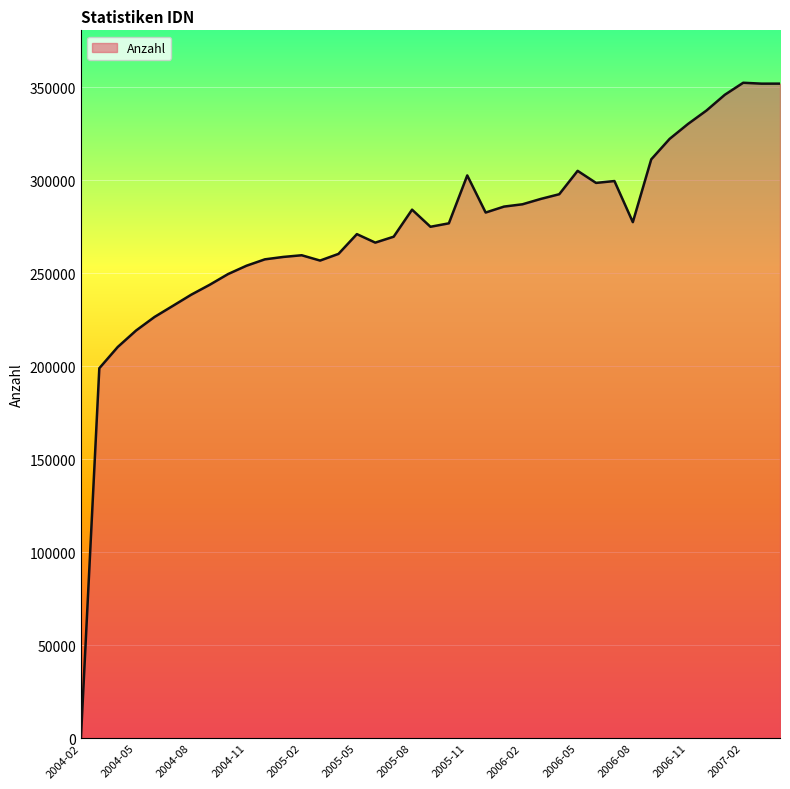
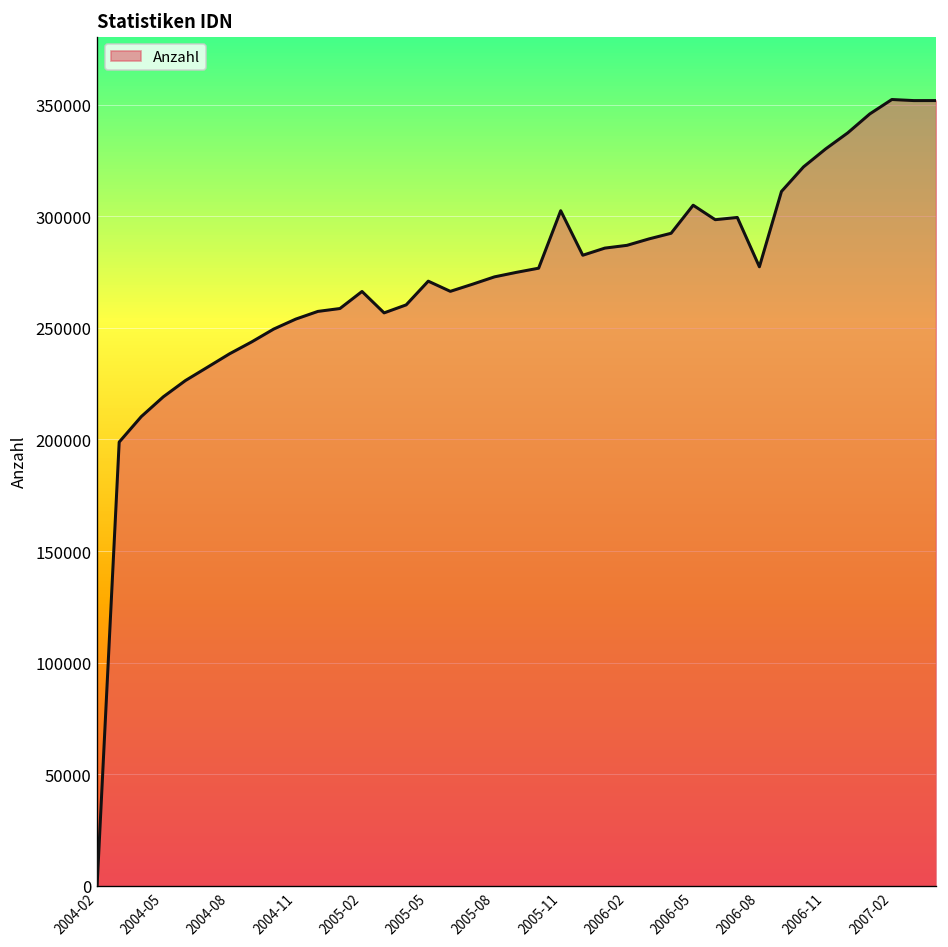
2005-02: 260000 -> 266000
2005-08: 284000 -> 273000
